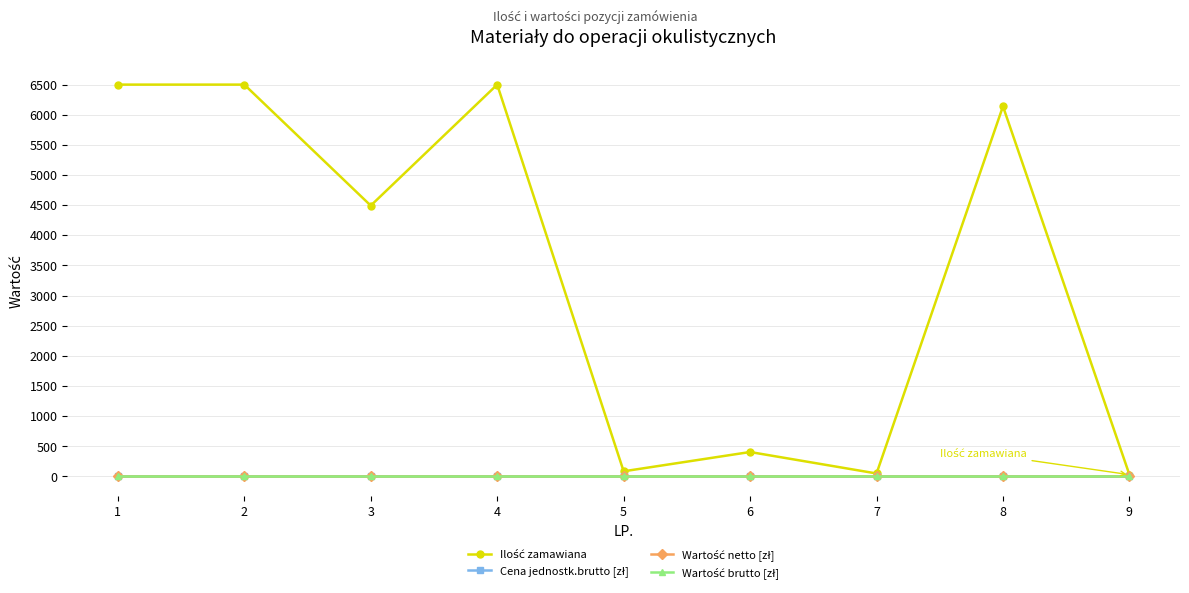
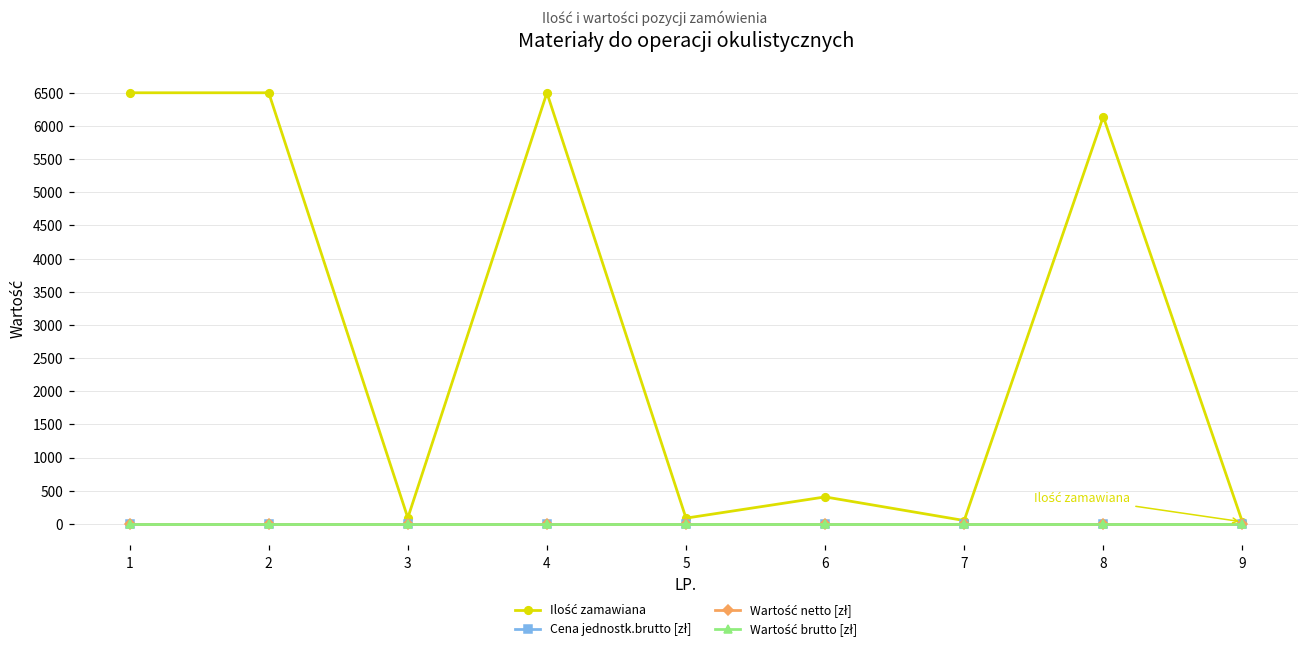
Ilość zamawiana, 3: 4500 -> 100
